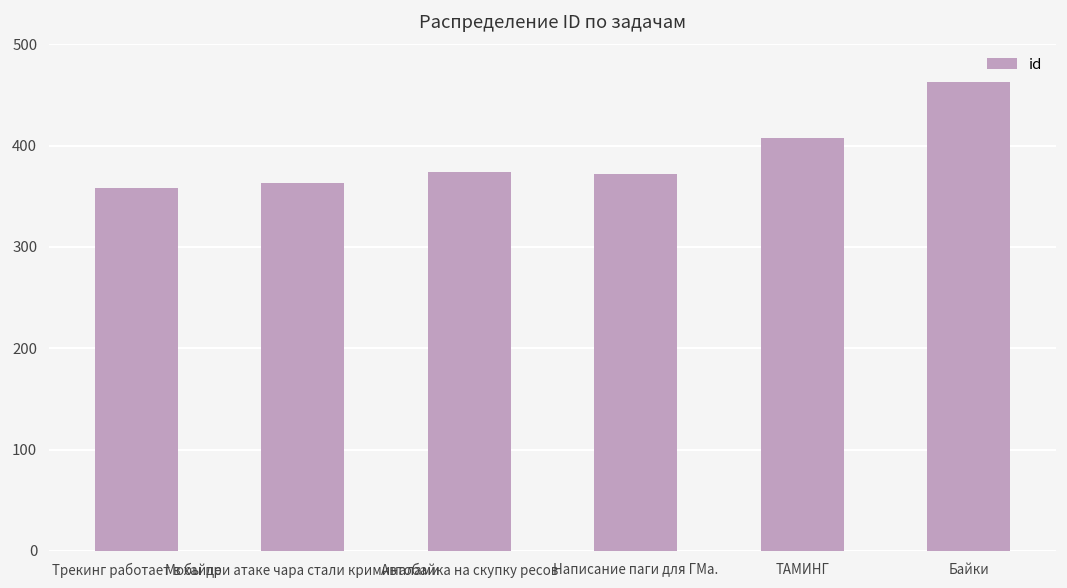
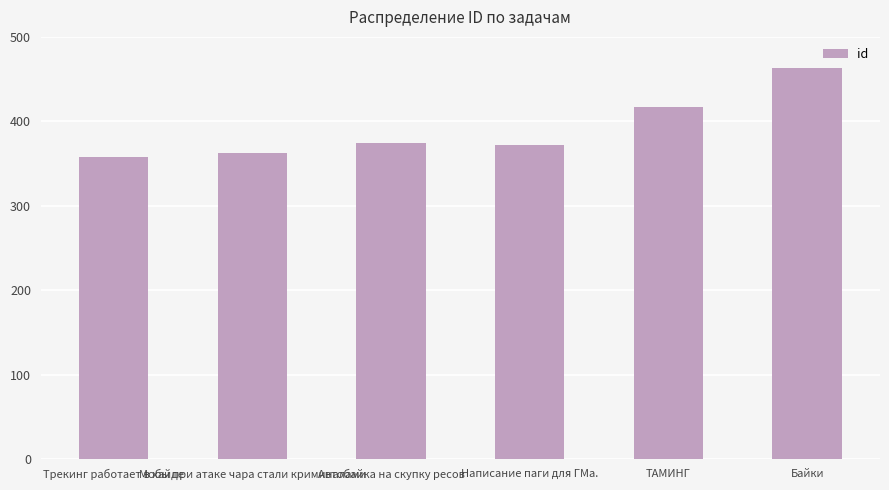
ТАМИНГ: 410 -> 420
